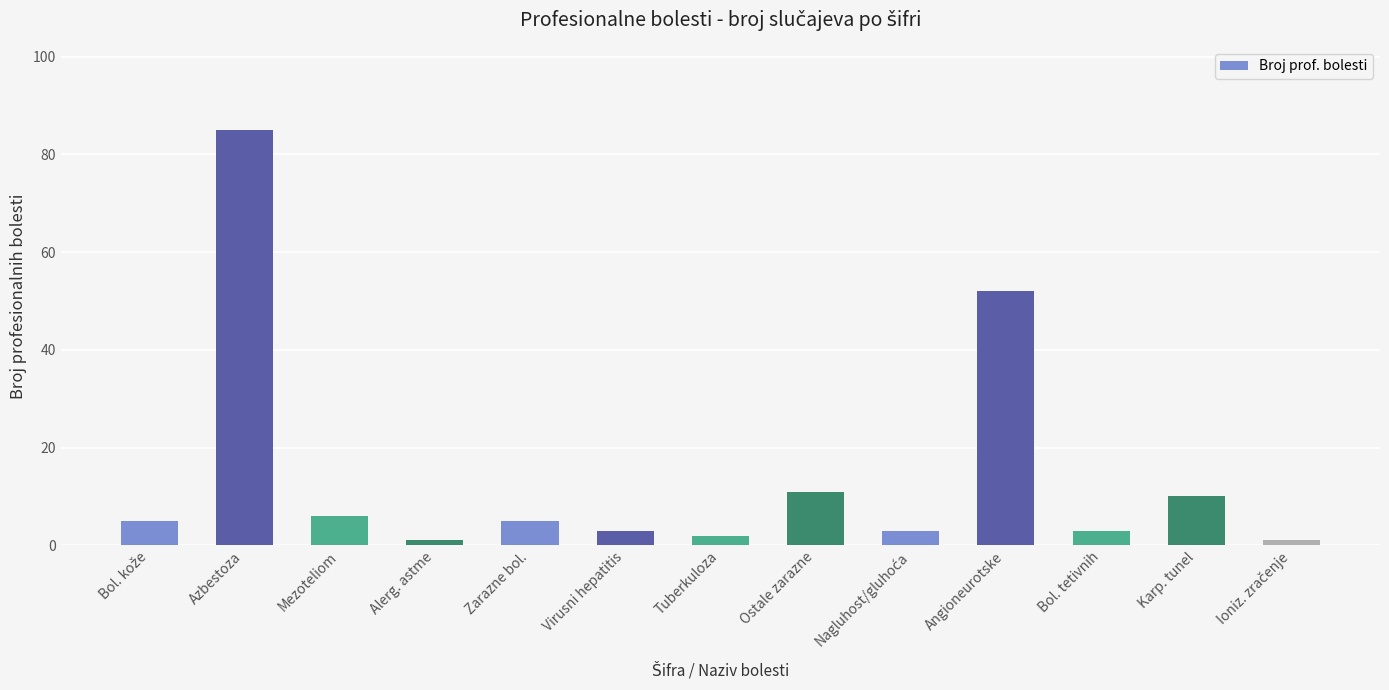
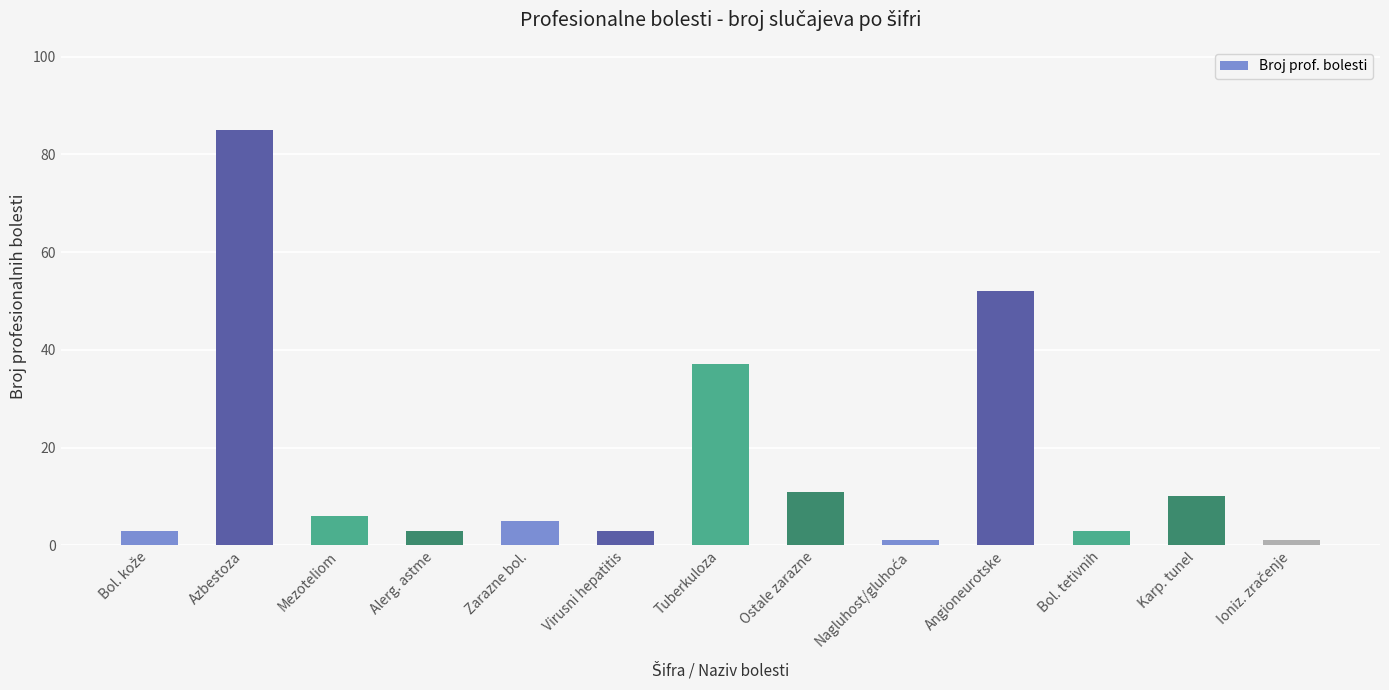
Bol. kože: 5 -> 3
Alerg. astme: 1 -> 3
Tuberkuloza: 2 -> 37
Nagluhost/gluhoća: 3 -> 1
